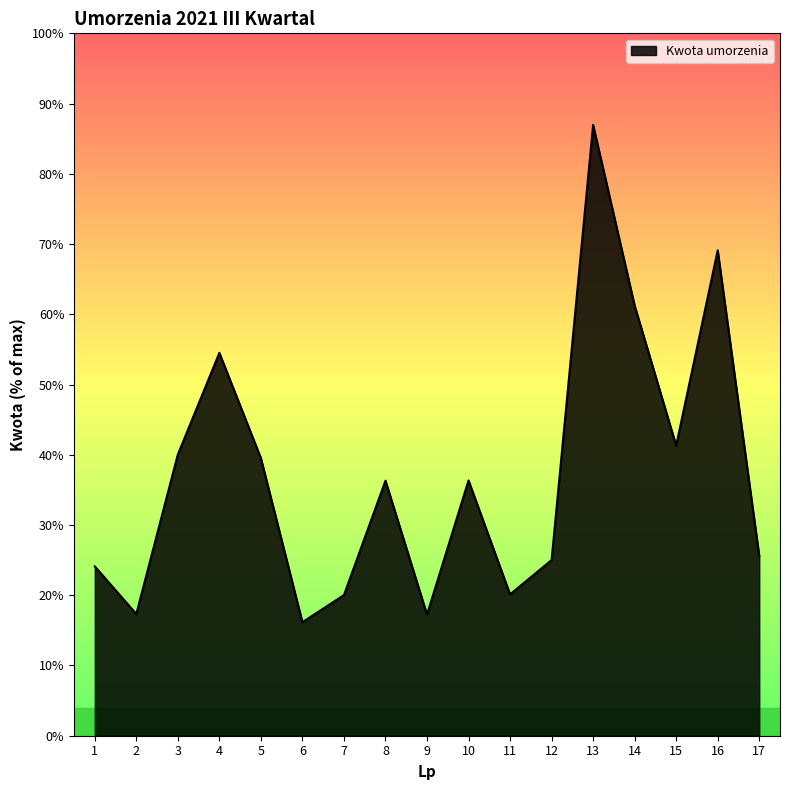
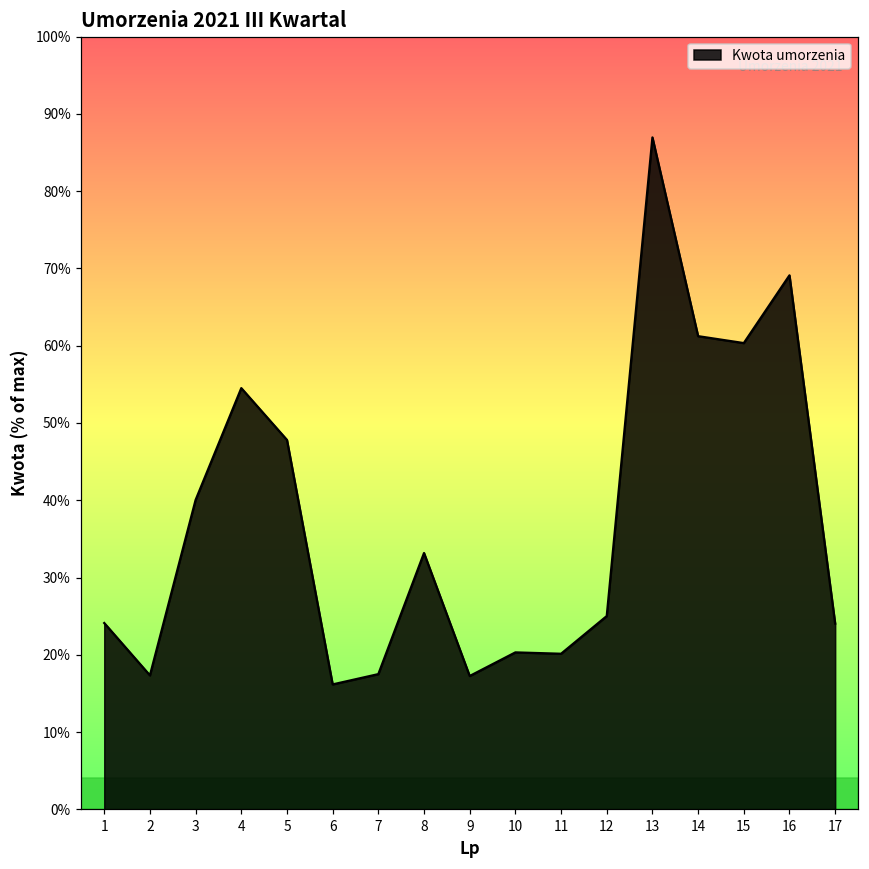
5: 40% -> 48%
7: 20% -> 17%
8: 36% -> 33%
10: 36% -> 20%
15: 41% -> 60%
17: 26% -> 24%
